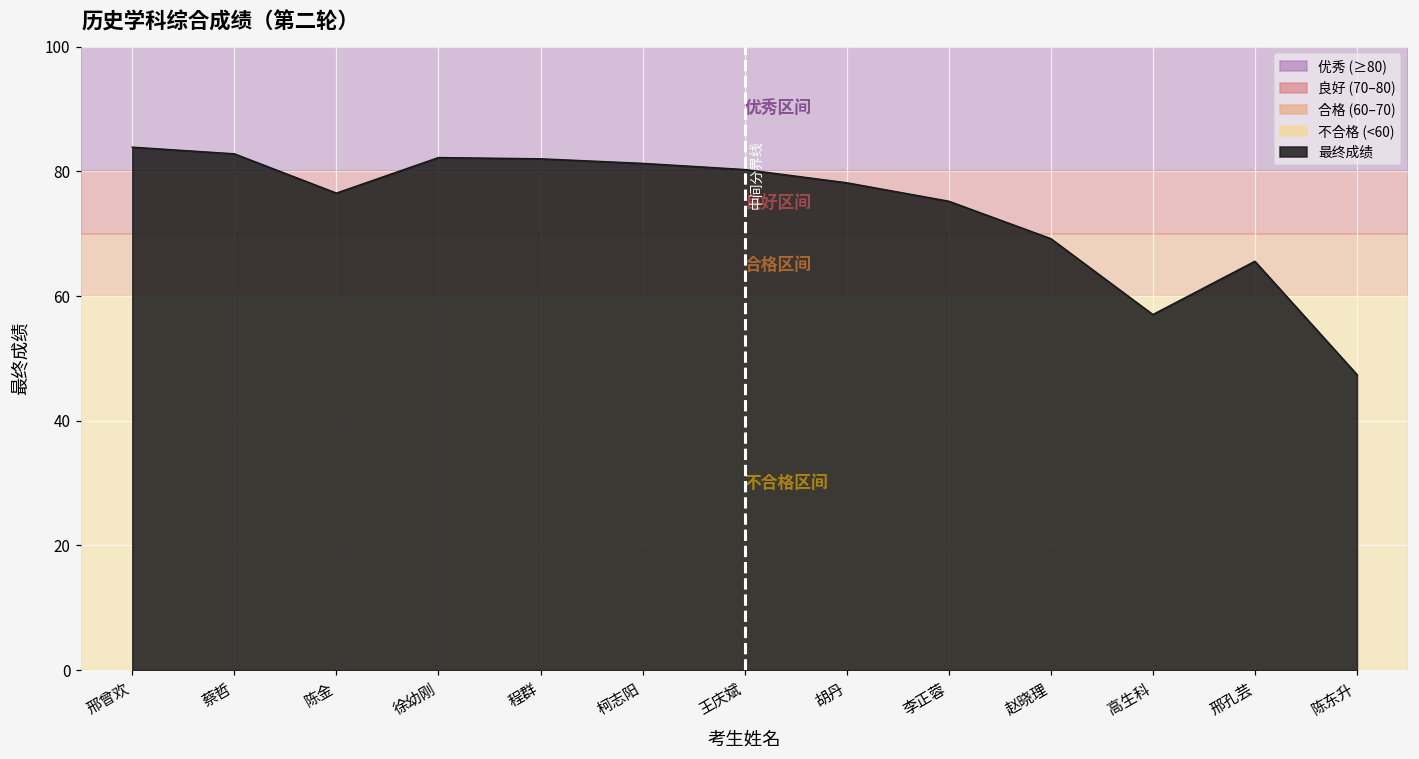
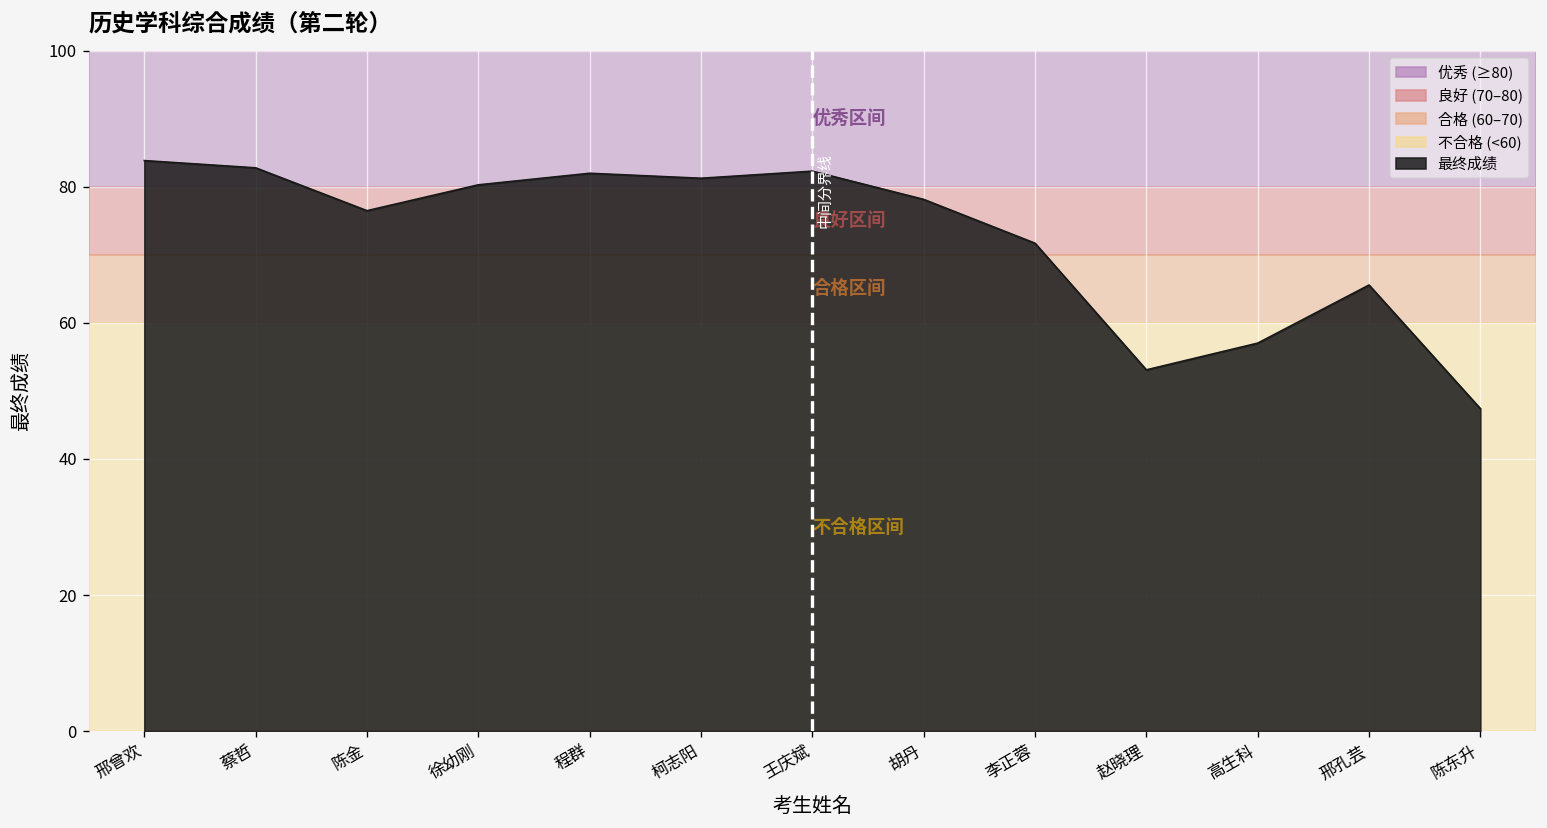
徐幼刚: 82 -> 80
王庆斌: 80 -> 82
李正蓉: 75 -> 72
赵晓理: 69 -> 53
